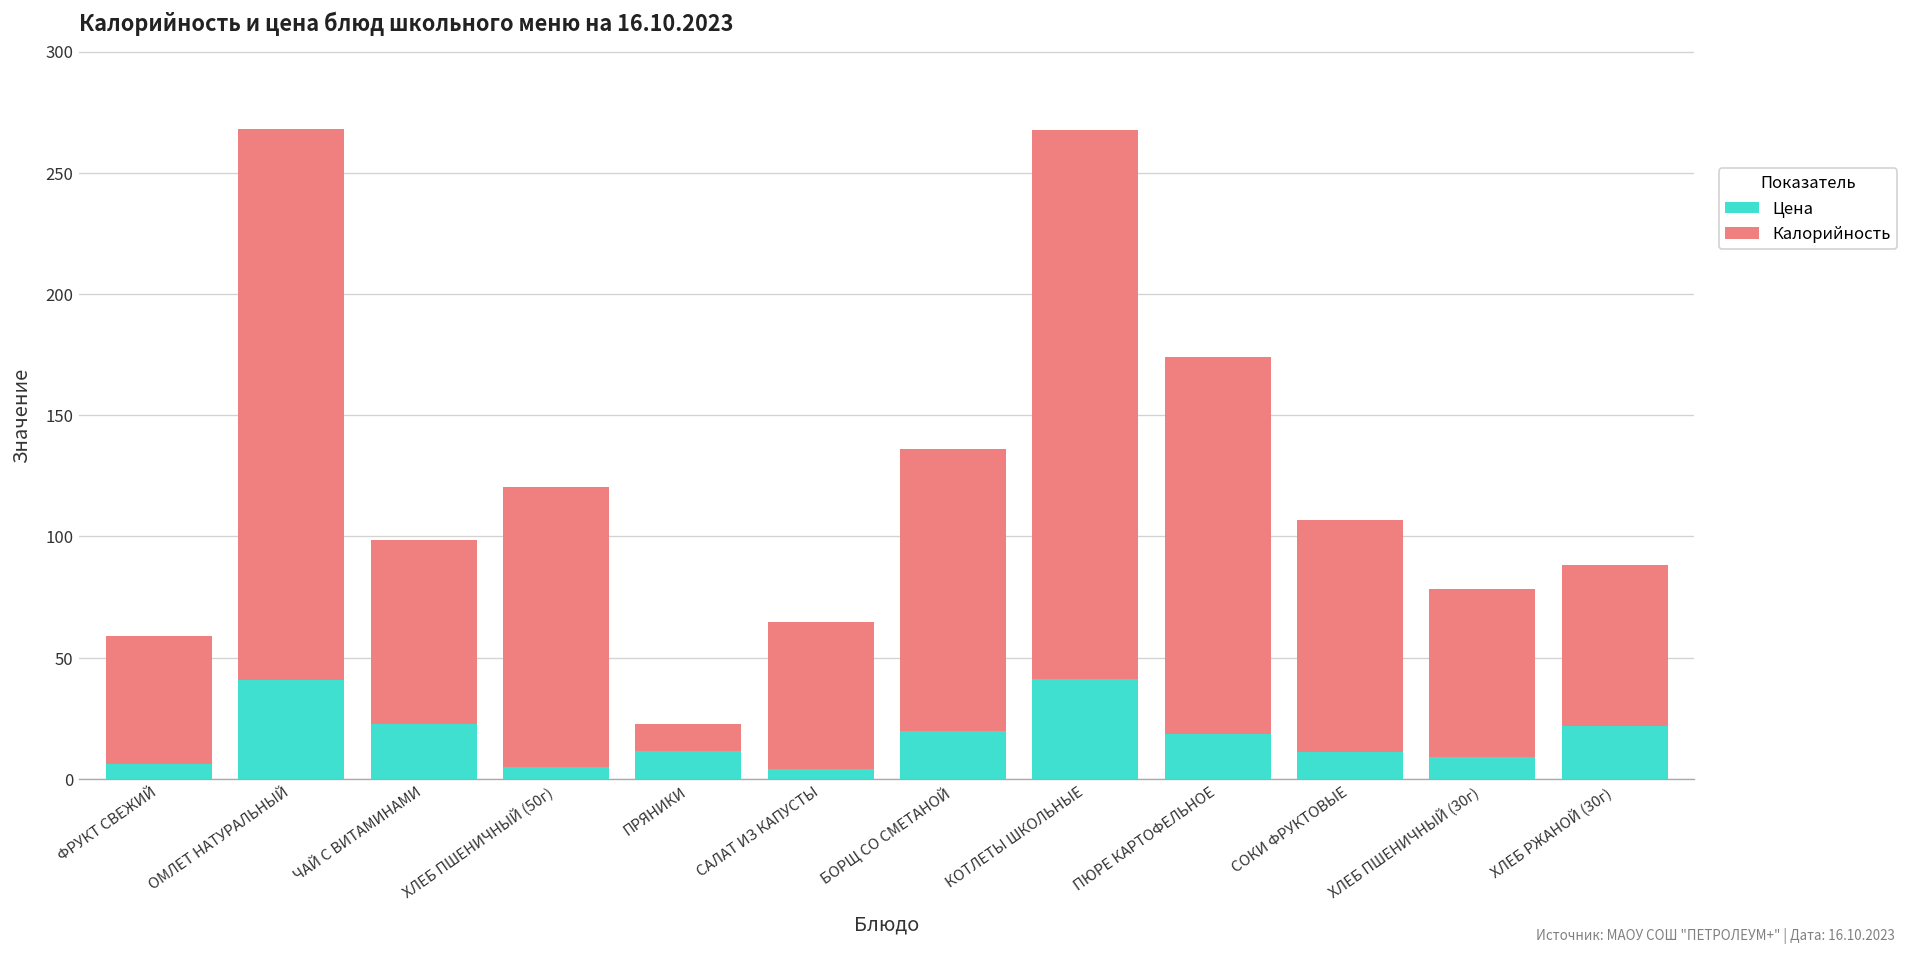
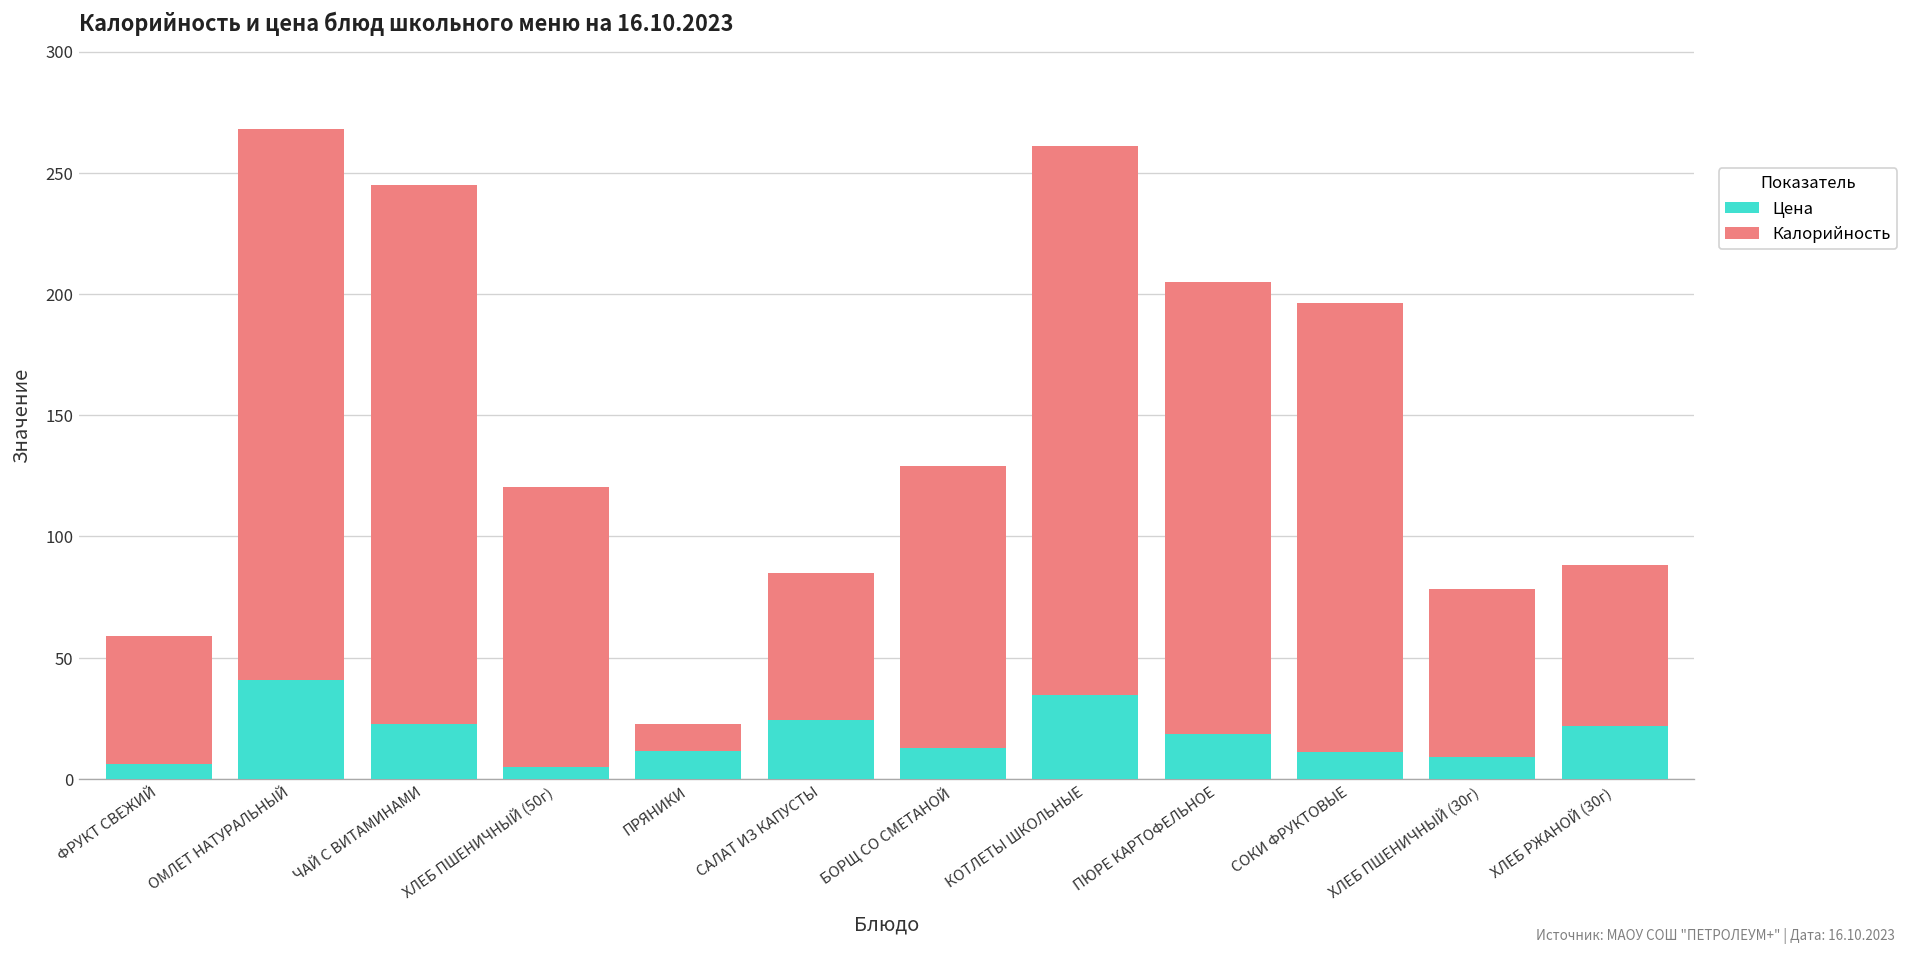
Калорийность, ЧАЙ С ВИТАМИНАМИ: 76 -> 222
Цена, САЛАТ ИЗ КАПУСТЫ: 4 -> 24
Цена, БОРЩ СО СМЕТАНОЙ: 20 -> 13
Цена, КОТЛЕТЫ ШКОЛЬНЫЕ: 41 -> 35
Калорийность, ПЮРЕ КАРТОФЕЛЬНОЕ: 155 -> 186
Калорийность, СОКИ ФРУКТОВЫЕ: 96 -> 186
